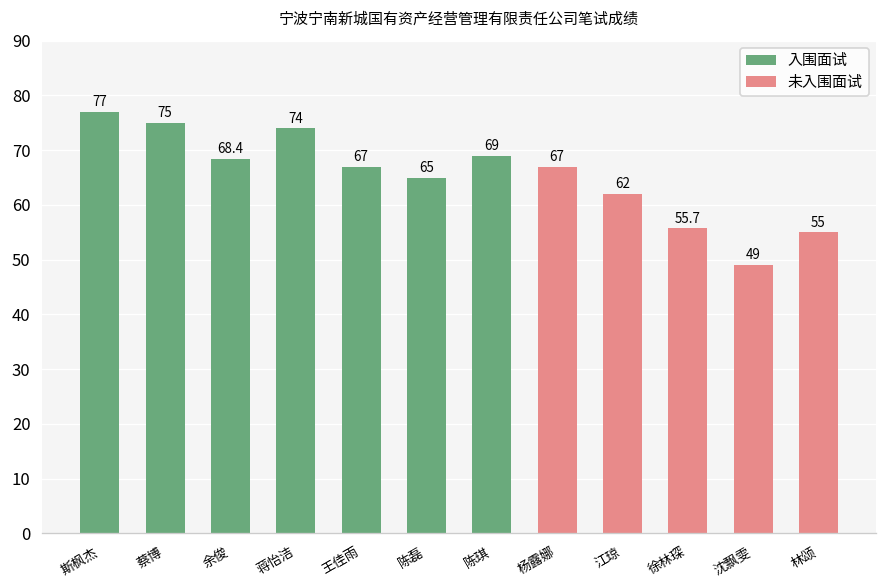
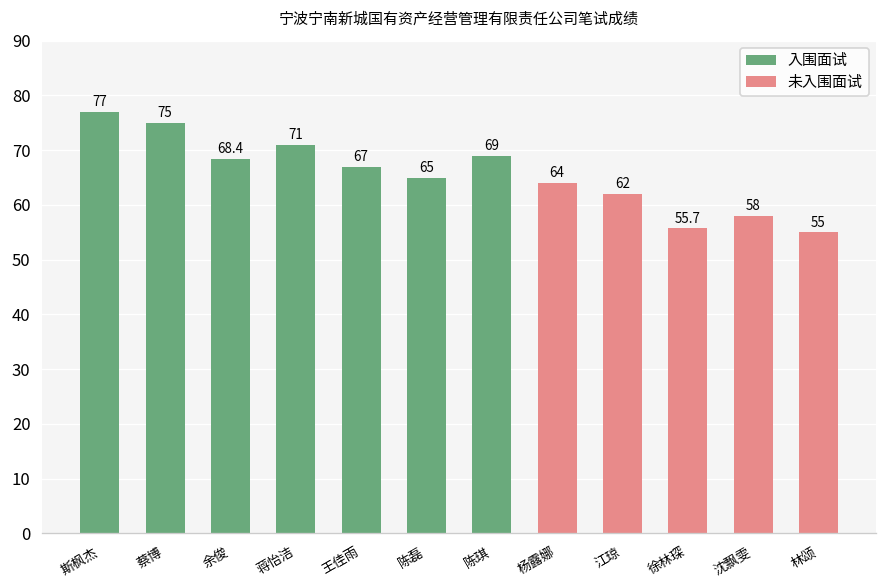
蒋怡洁: 74 -> 71
杨露娜: 67 -> 64
沈飘雯: 49 -> 58
